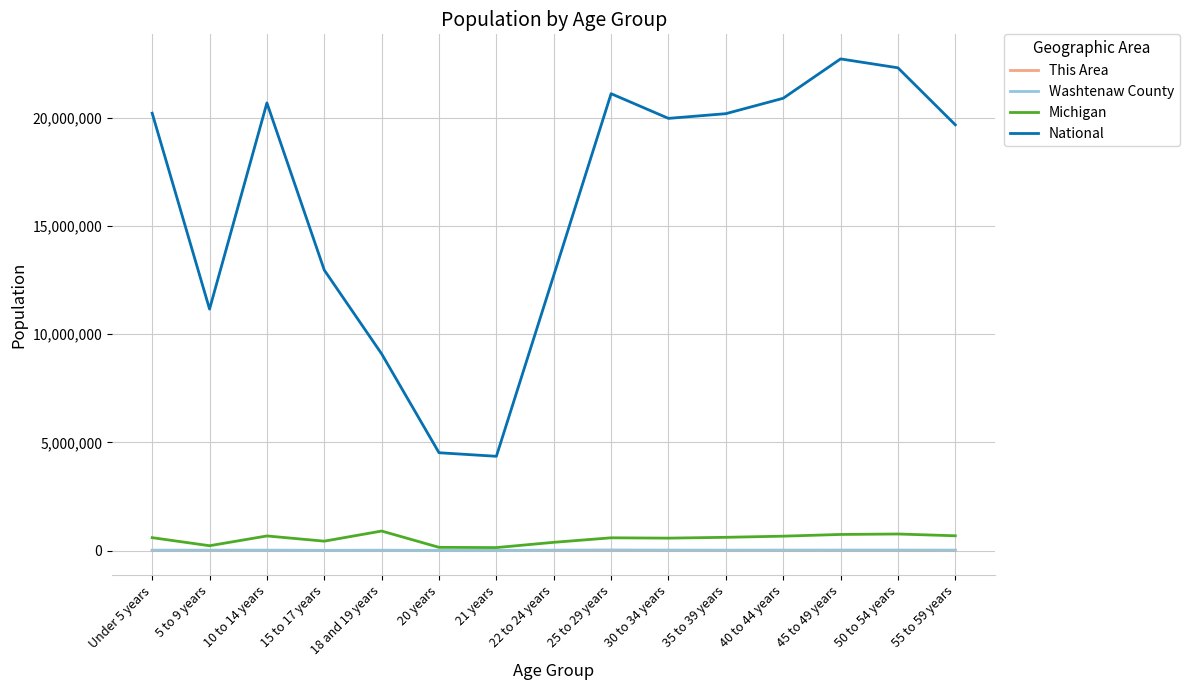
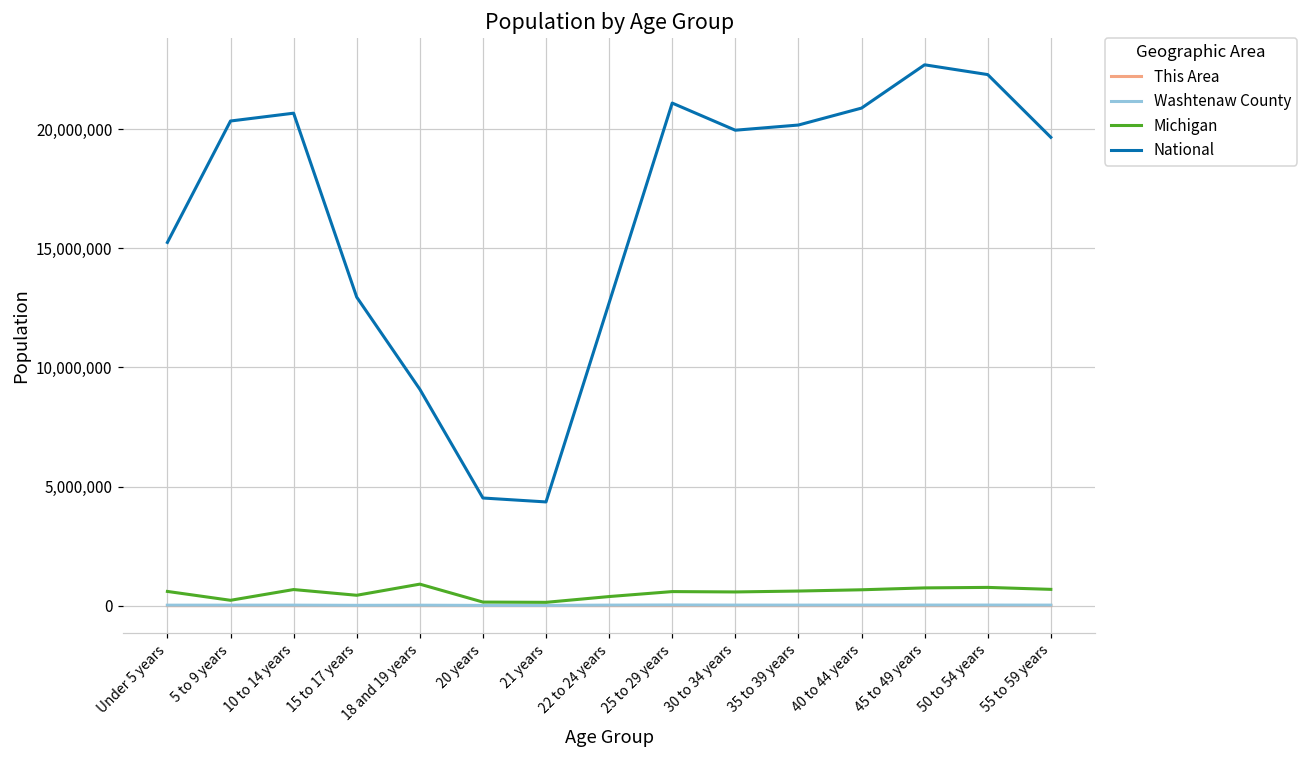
National, Under 5 years: 20,200,000 -> 15,300,000
National, 5 to 9 years: 11,200,000 -> 20,300,000
